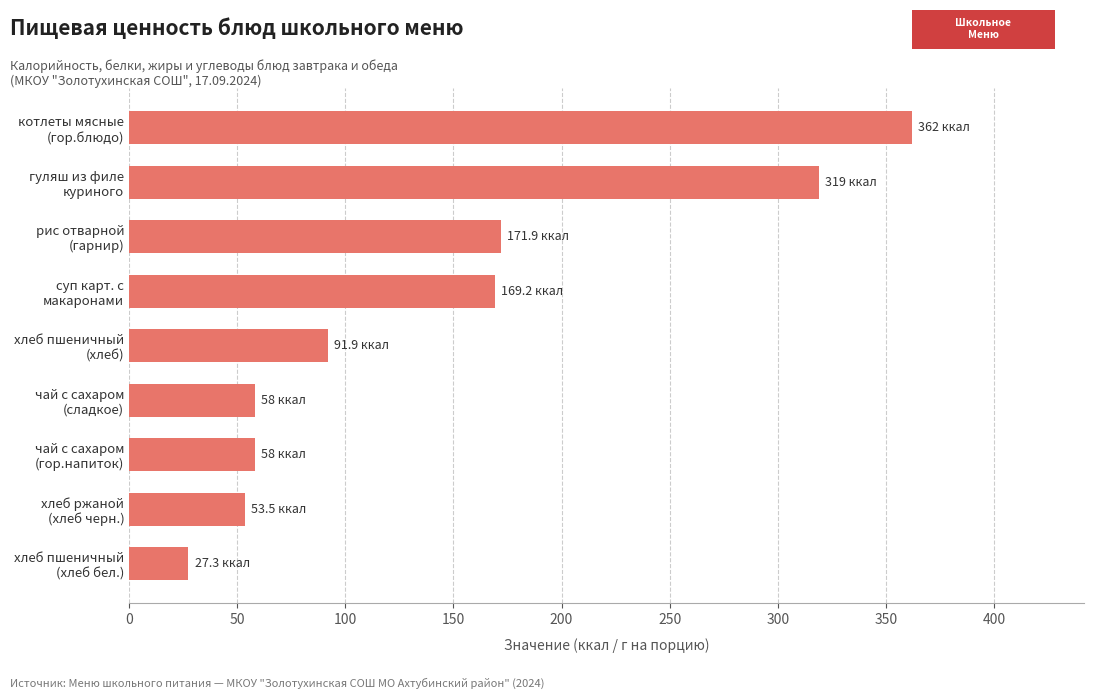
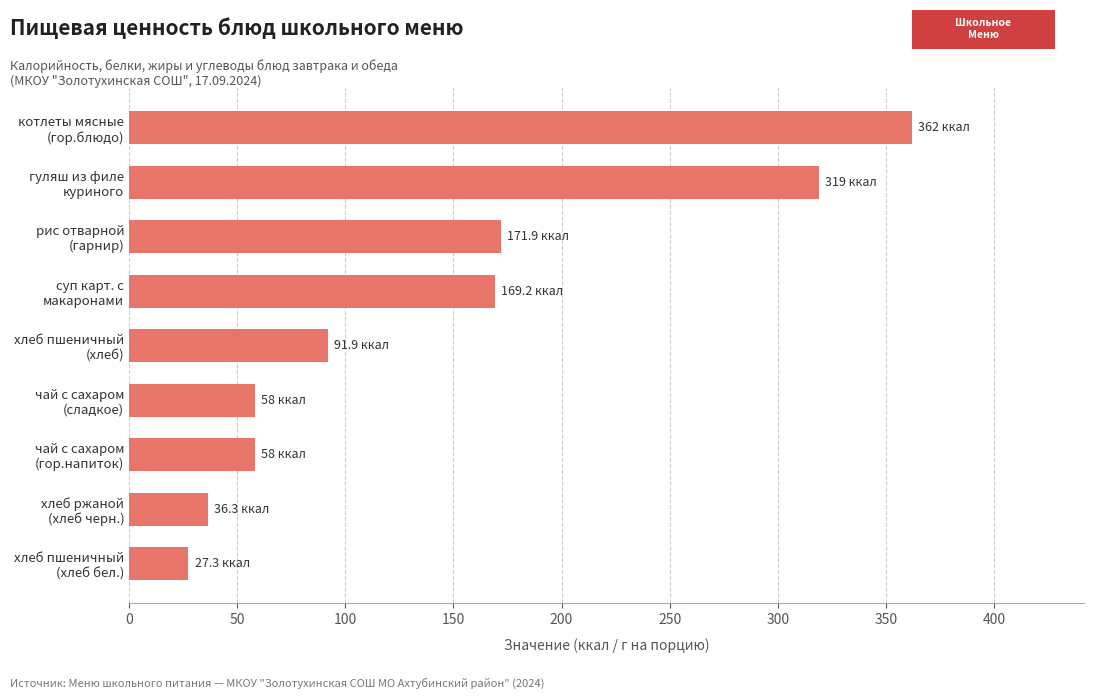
хлеб ржаной (хлеб черн.): 53.5 -> 36.3
